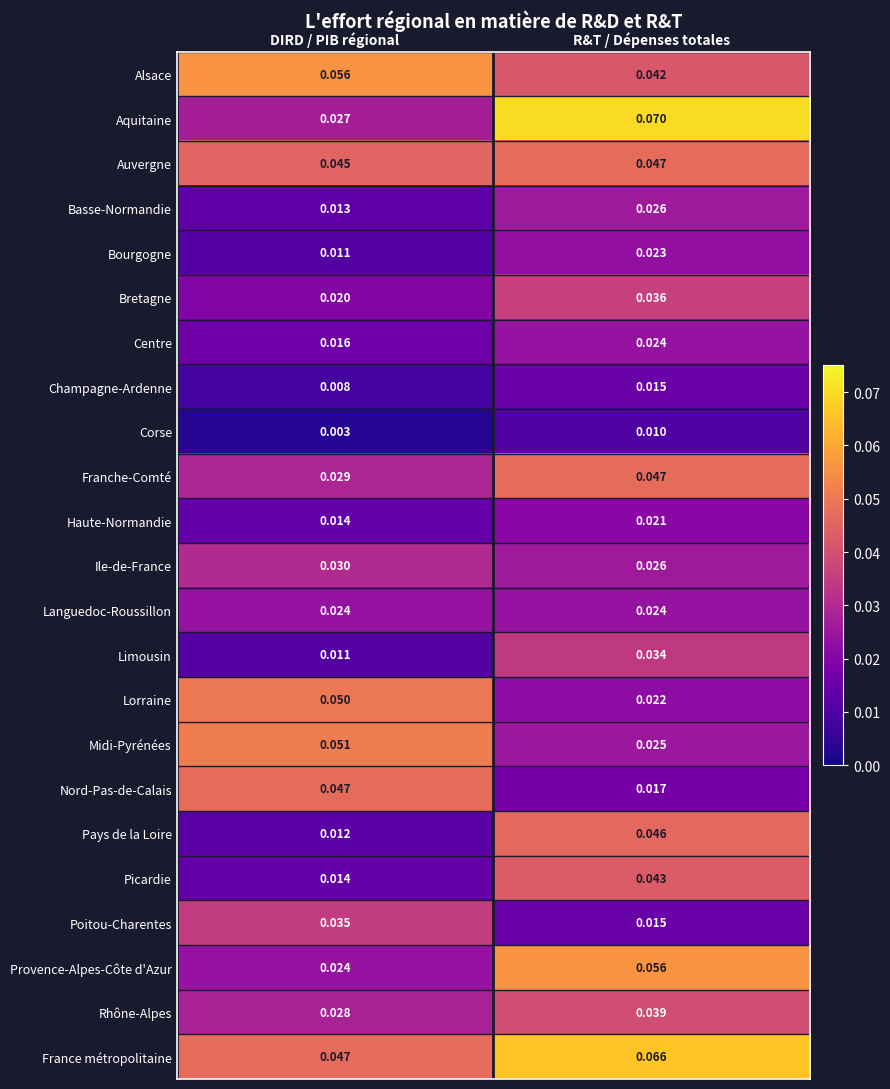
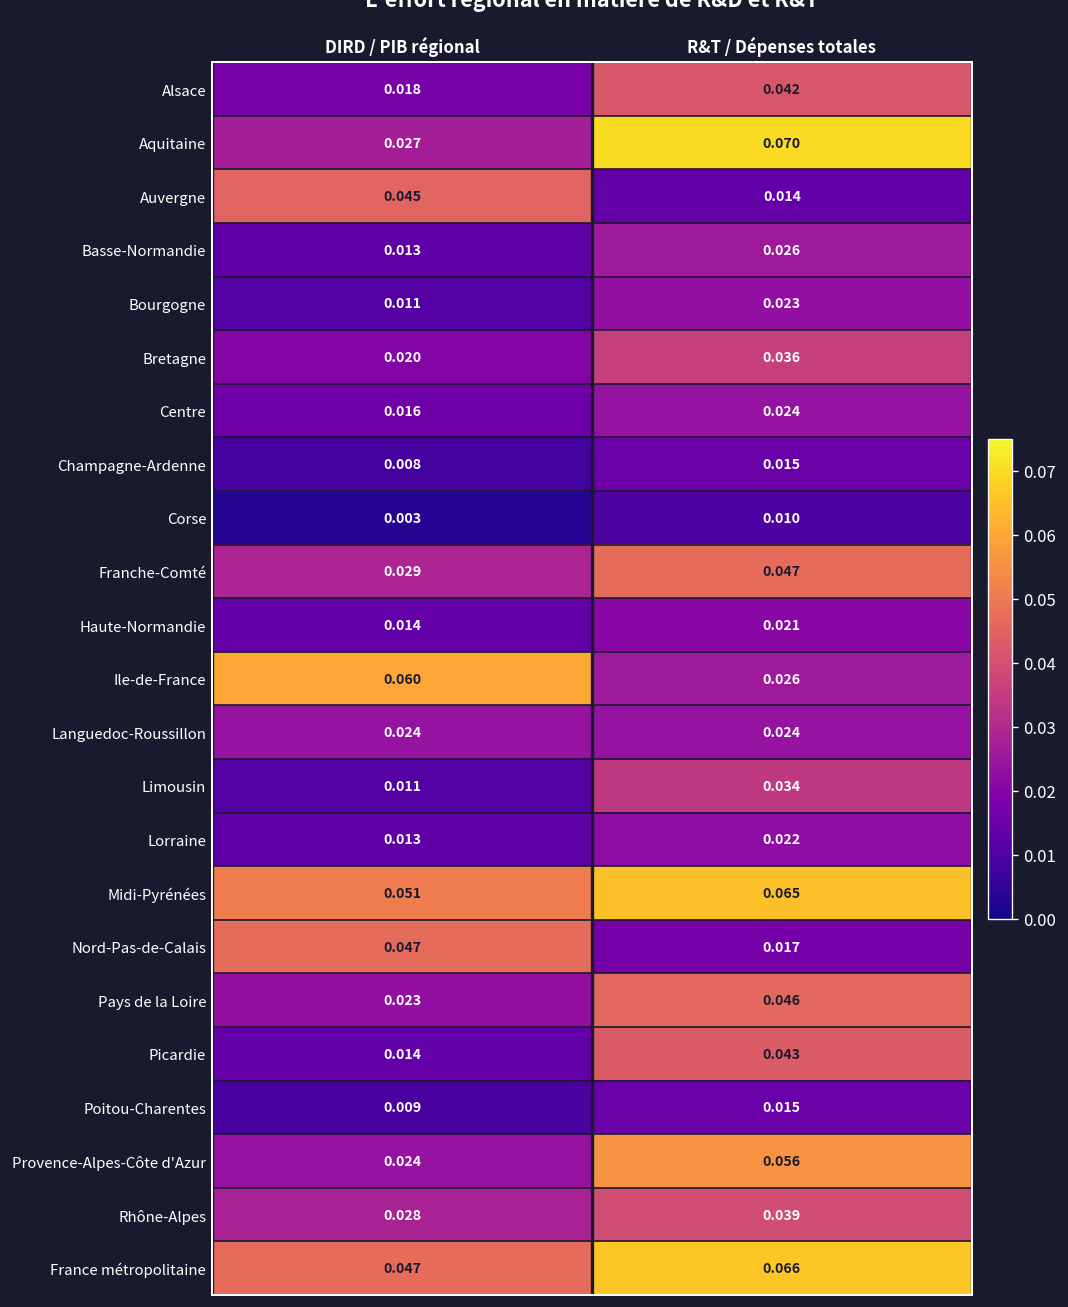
Alsace, DIRD / PIB régional: 0.056 -> 0.018
Auvergne, R&T / Dépenses totales: 0.047 -> 0.014
Ile-de-France, DIRD / PIB régional: 0.030 -> 0.060
Lorraine, DIRD / PIB régional: 0.050 -> 0.013
Midi-Pyrénées, R&T / Dépenses totales: 0.025 -> 0.065
Pays de la Loire, DIRD / PIB régional: 0.012 -> 0.023
Poitou-Charentes, DIRD / PIB régional: 0.035 -> 0.009
